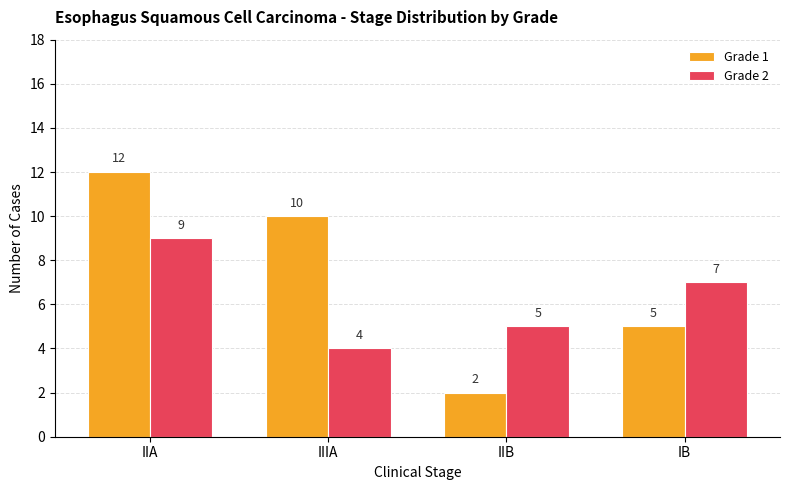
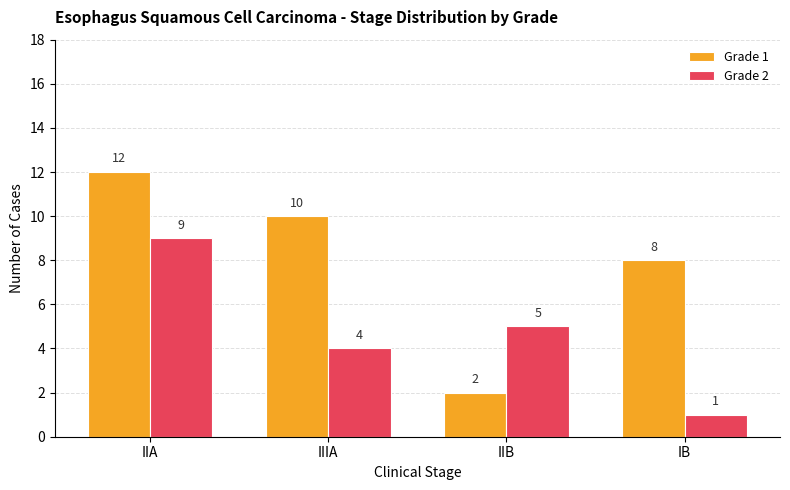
Grade 1, IB: 5 -> 8
Grade 2, IB: 7 -> 1
